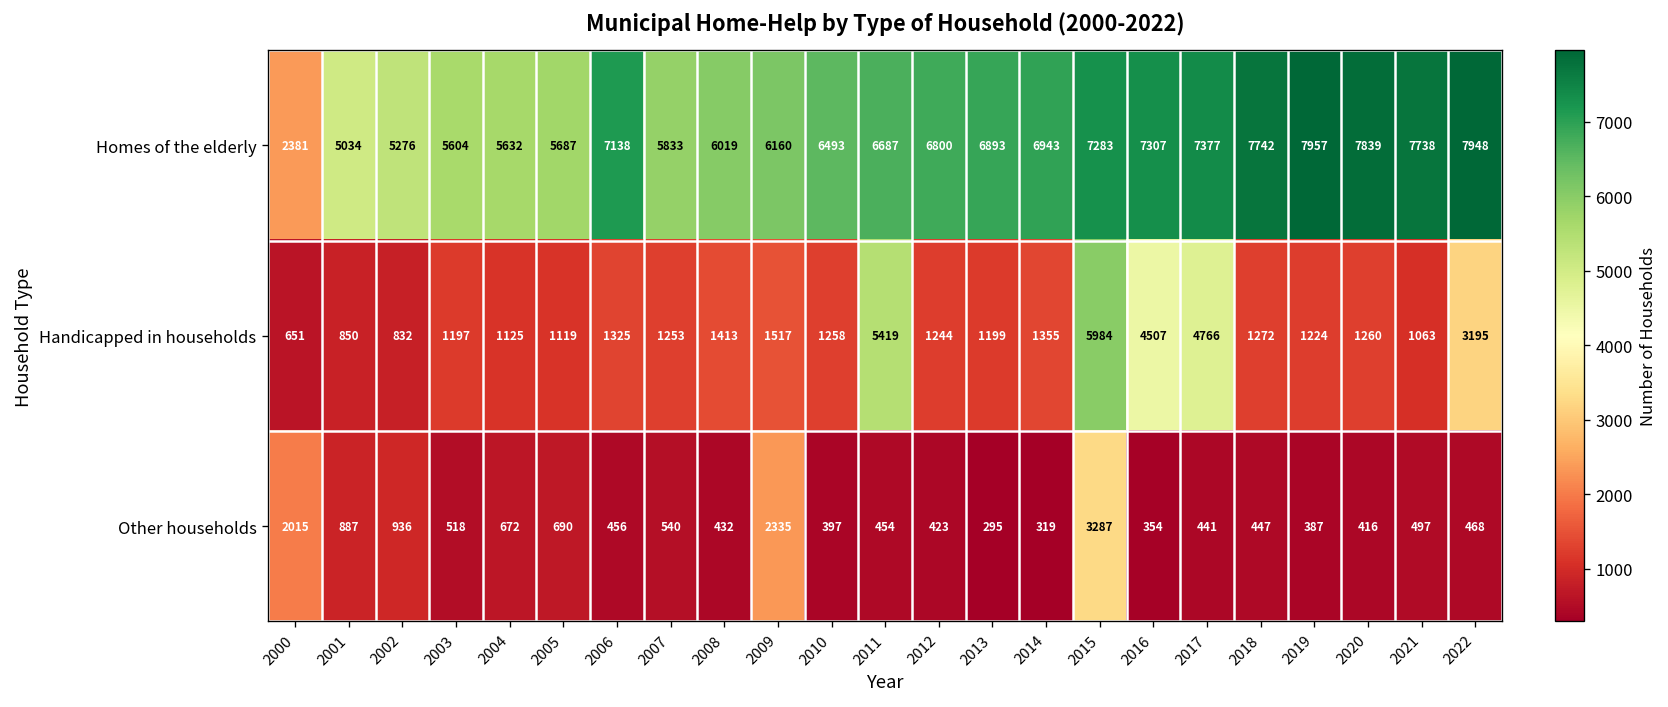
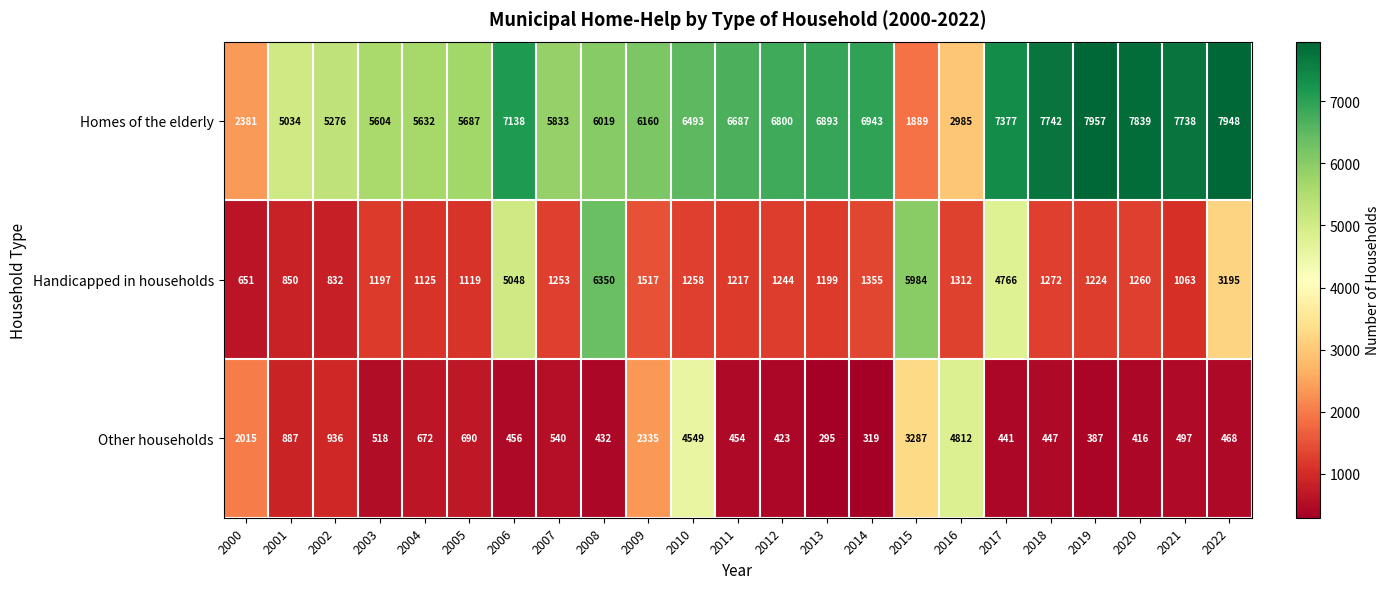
Homes of the elderly, 2015: 7283 -> 1889
Homes of the elderly, 2016: 7307 -> 2985
Handicapped in households, 2006: 1325 -> 5048
Handicapped in households, 2008: 1413 -> 6350
Handicapped in households, 2011: 5419 -> 1217
Handicapped in households, 2016: 4507 -> 1312
Other households, 2010: 397 -> 4549
Other households, 2016: 354 -> 4812
